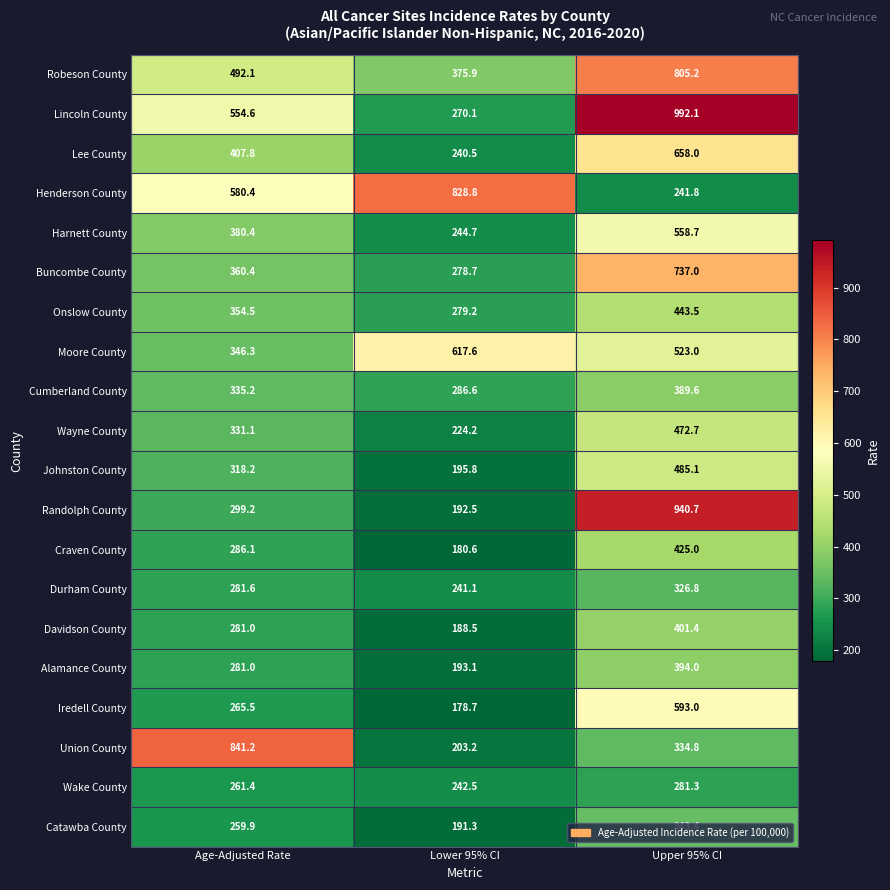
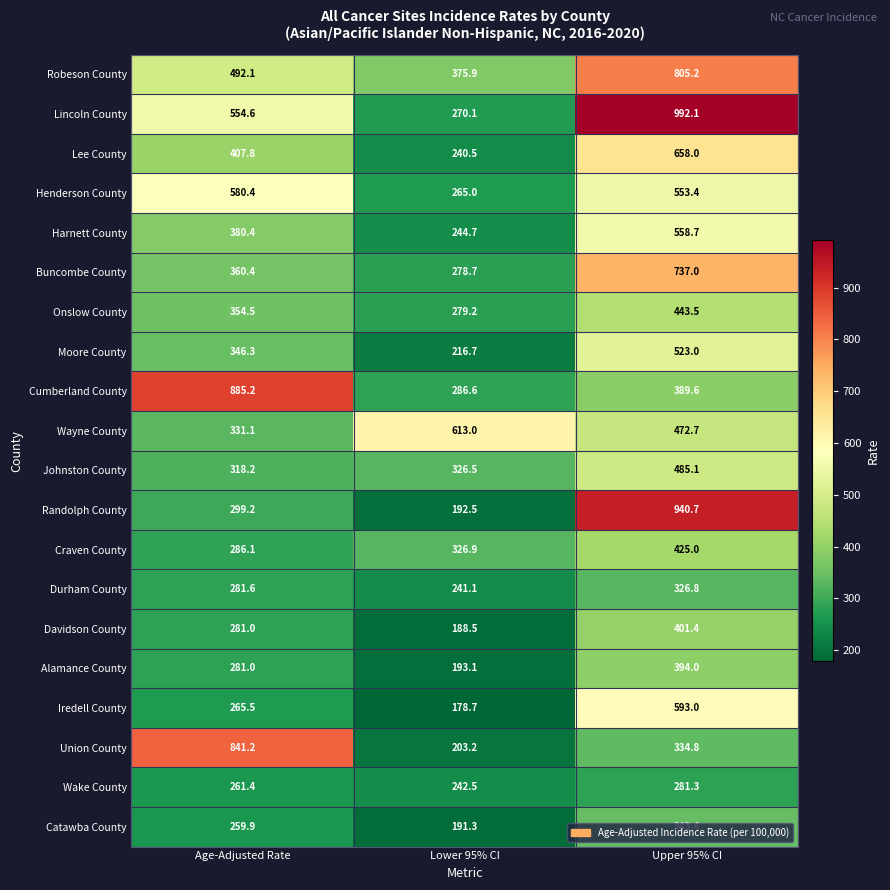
Henderson County, Lower 95% CI: 828.8 -> 265.0
Henderson County, Upper 95% CI: 241.8 -> 553.4
Moore County, Lower 95% CI: 617.6 -> 216.7
Cumberland County, Age-Adjusted Rate: 335.2 -> 885.2
Wayne County, Lower 95% CI: 224.2 -> 613.0
Johnston County, Lower 95% CI: 195.8 -> 326.5
Craven County, Lower 95% CI: 180.6 -> 326.9
